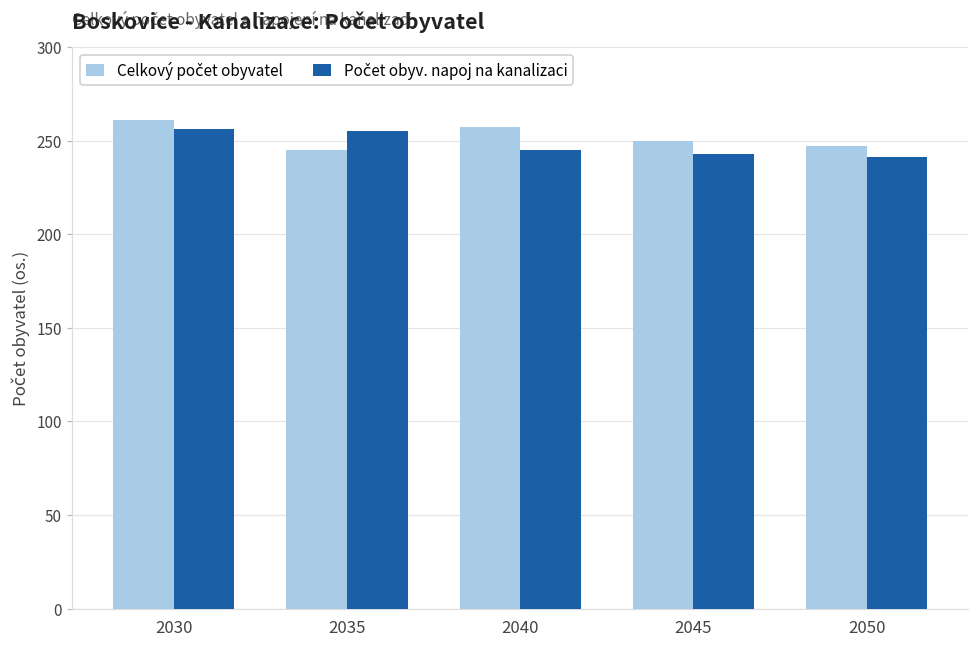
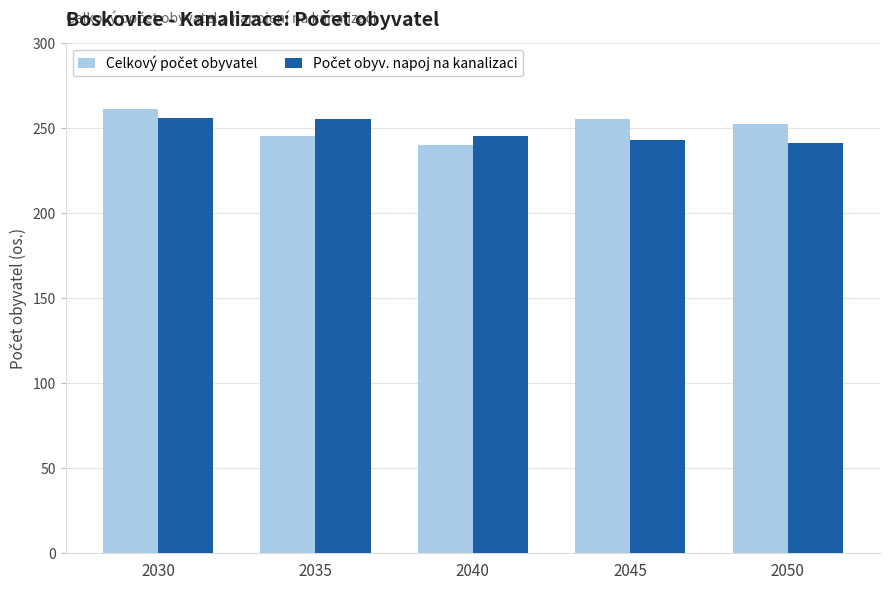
Celkový počet obyvatel, 2040: 257 -> 240
Celkový počet obyvatel, 2045: 250 -> 255
Celkový počet obyvatel, 2050: 247 -> 252
